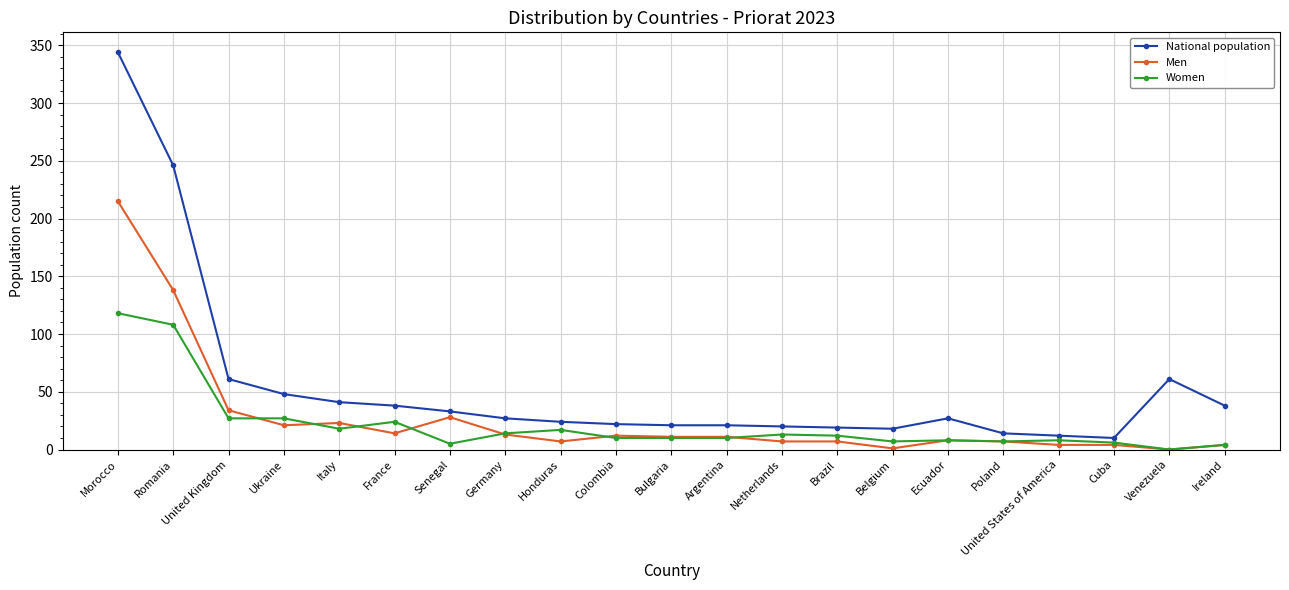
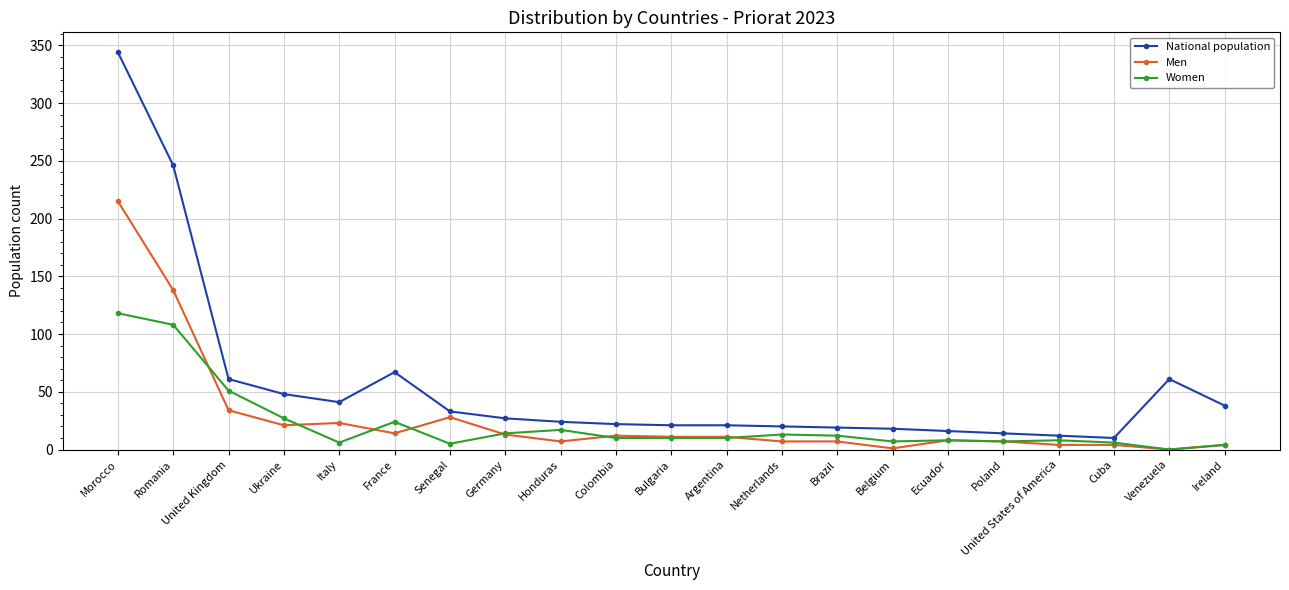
Women, United Kingdom: 27 -> 51
Women, Italy: 18 -> 6
National population, France: 38 -> 67
National population, Ecuador: 27 -> 16
